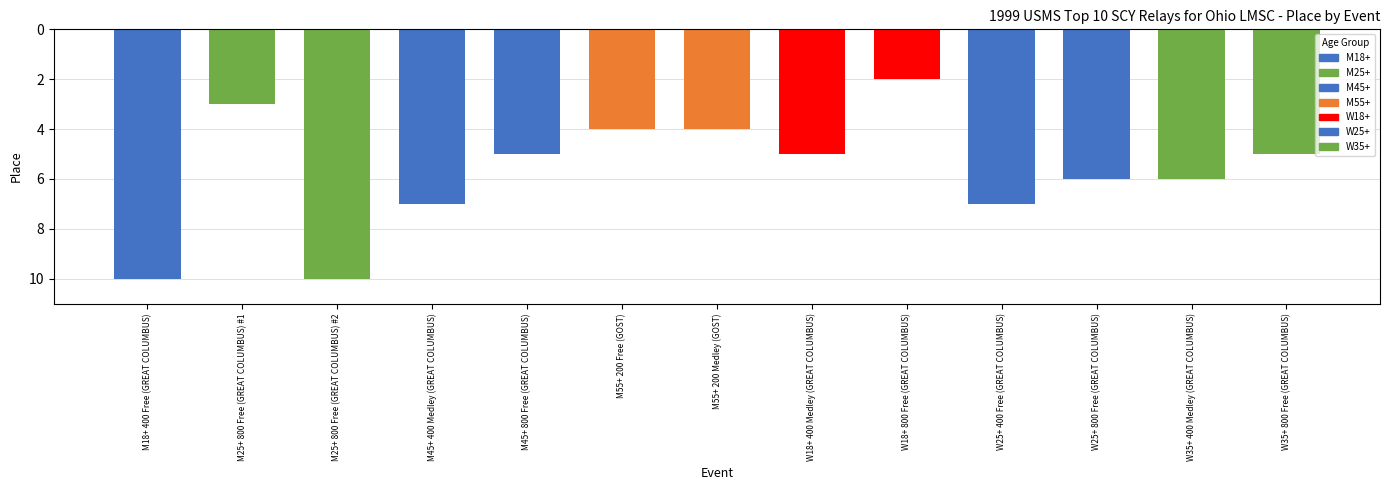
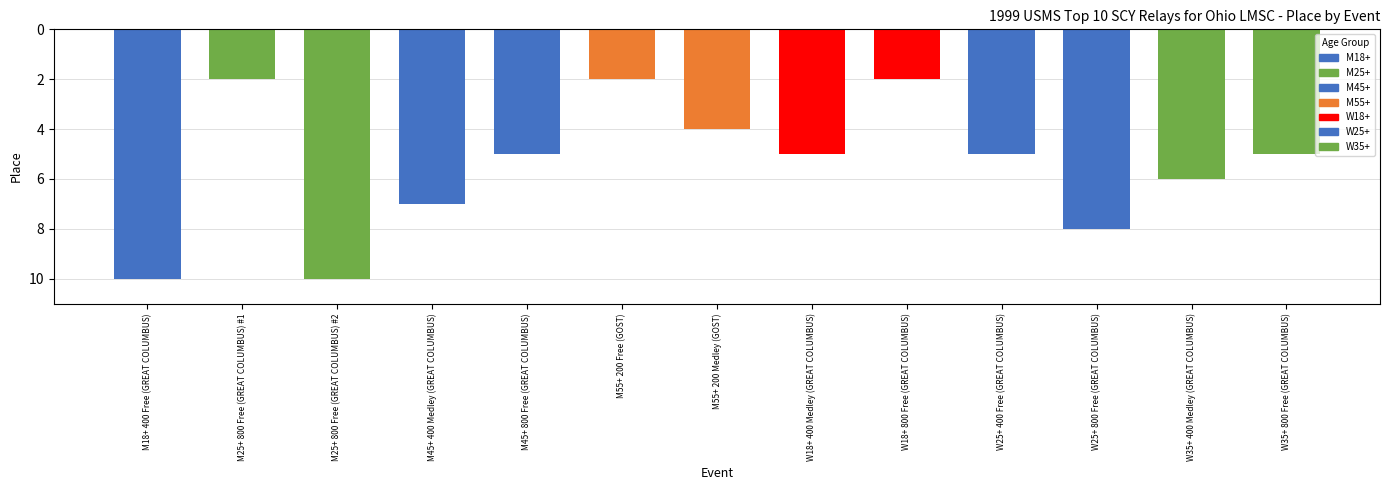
M25+ 800 Free (GREAT COLUMBUS) #1: 3 -> 2
M55+ 200 Free (GOST): 4 -> 2
W25+ 400 Free (GREAT COLUMBUS): 7 -> 5
W25+ 800 Free (GREAT COLUMBUS): 6 -> 8
